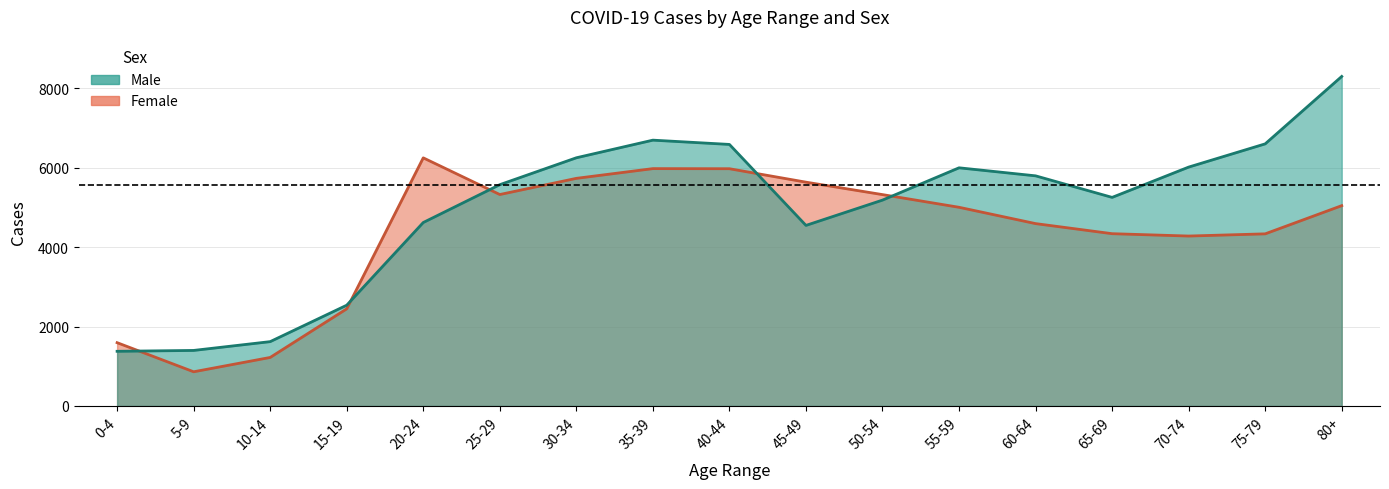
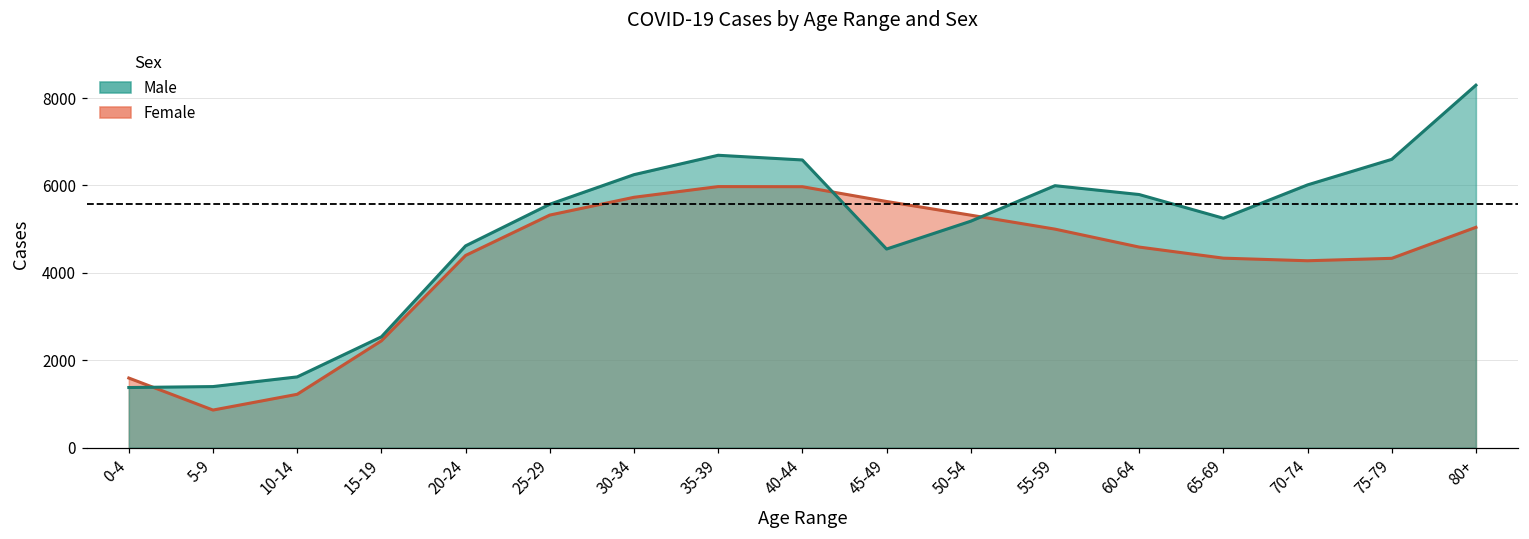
Female, 20-24: 6200 -> 4400
